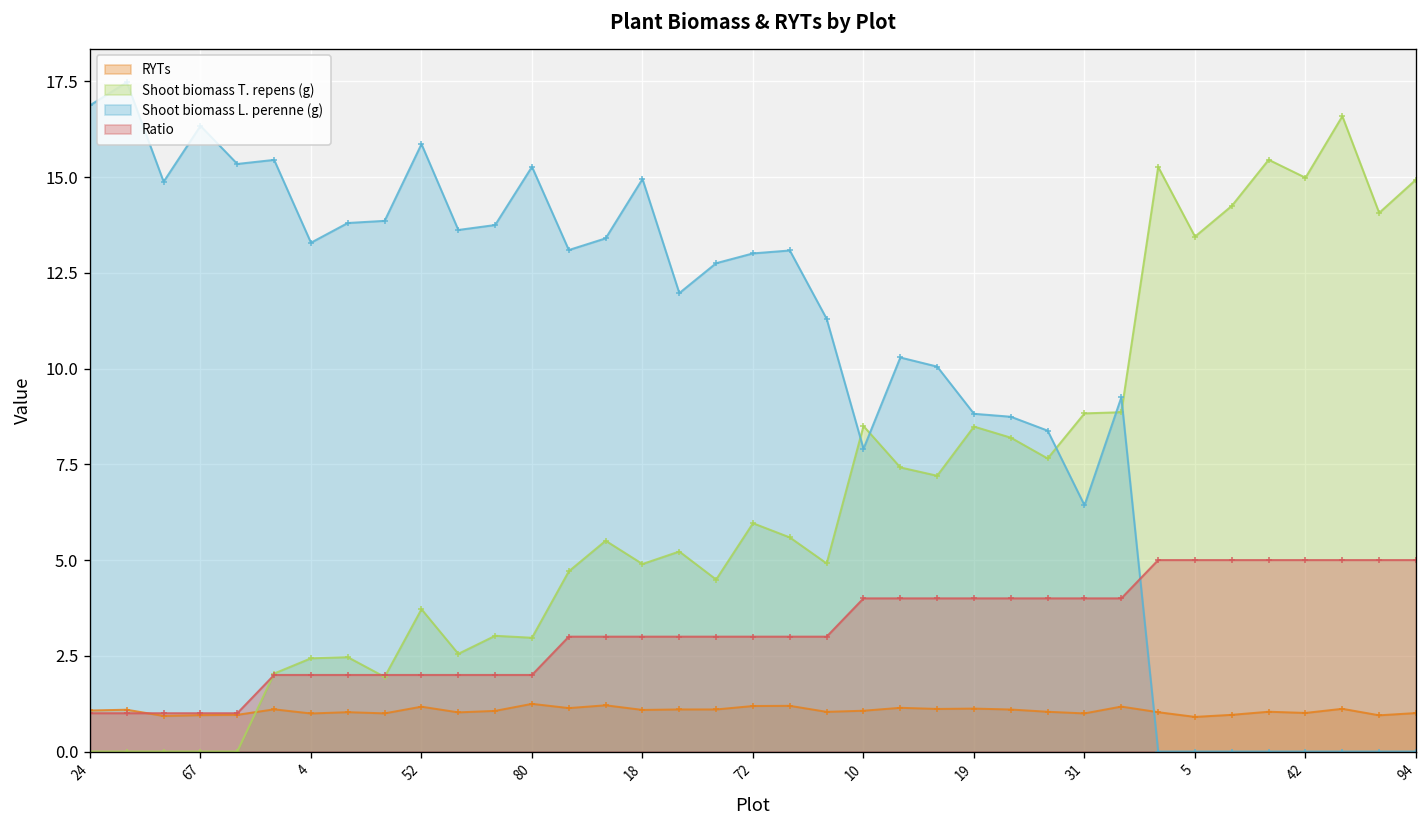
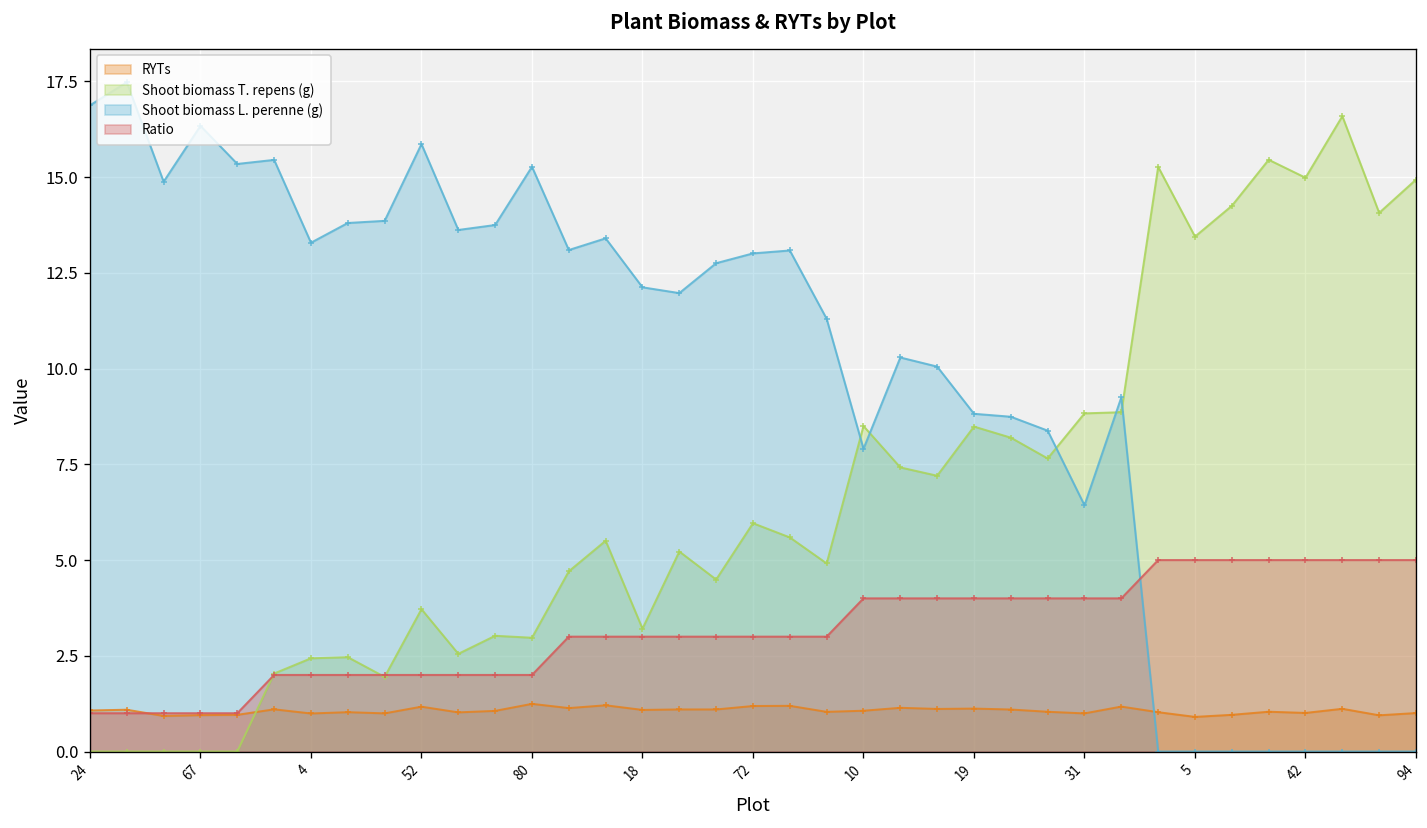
Shoot biomass T. repens (g), 18: 4.9 -> 3.2
Shoot biomass L. perenne (g), 18: 15.0 -> 12.1
